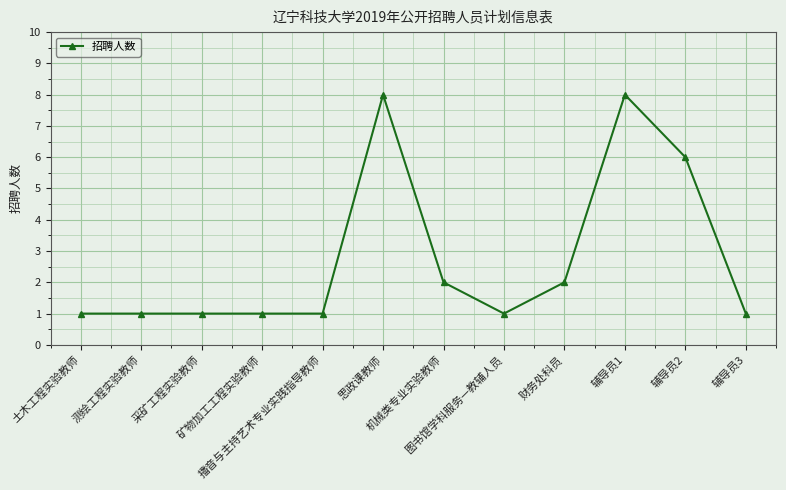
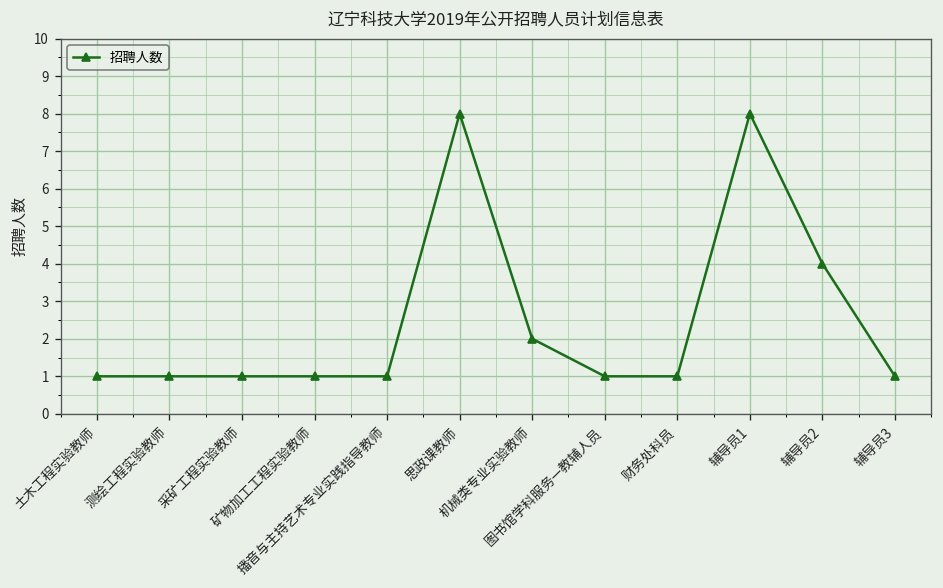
财务处科员: 2 -> 1
辅导员2: 6 -> 4
